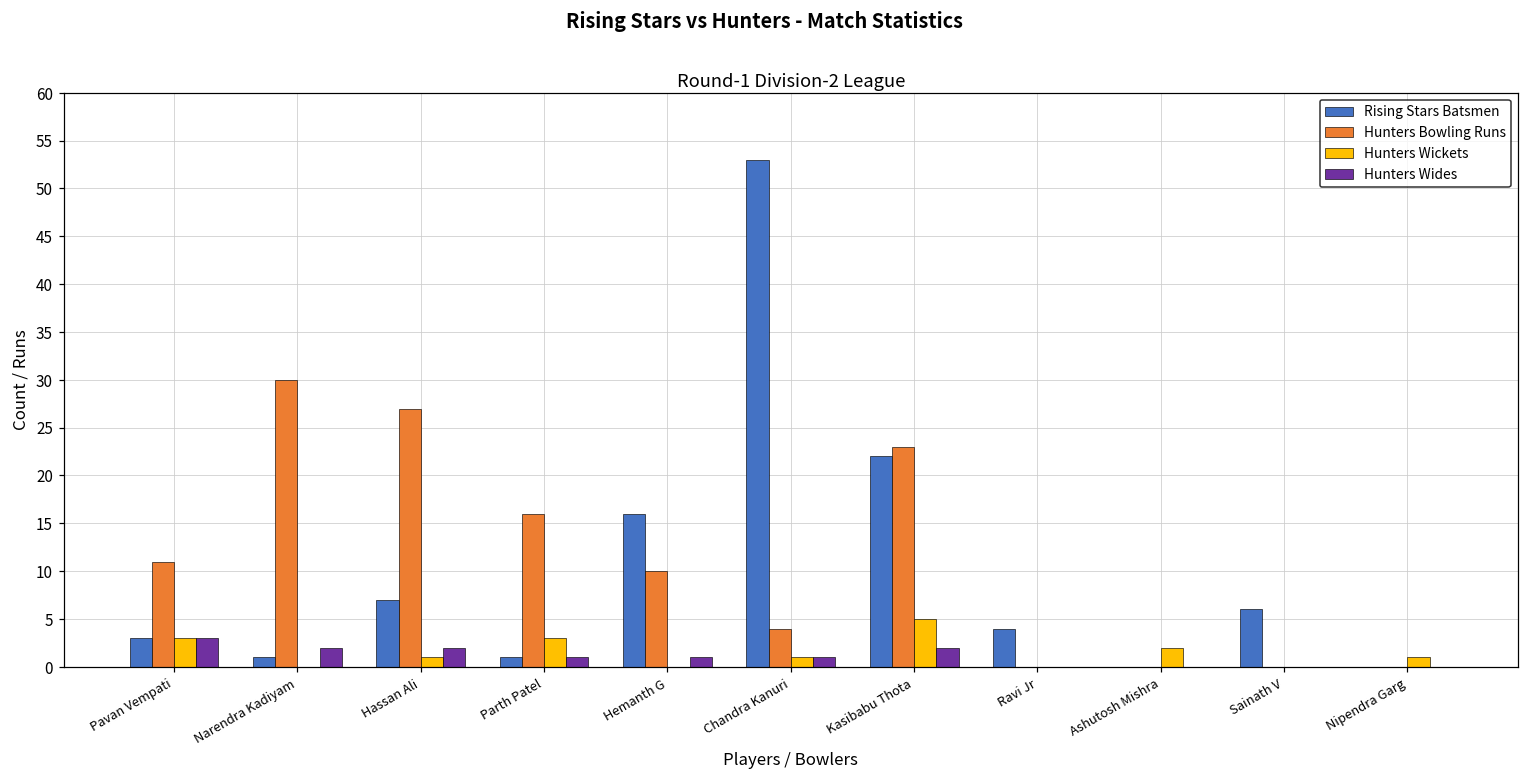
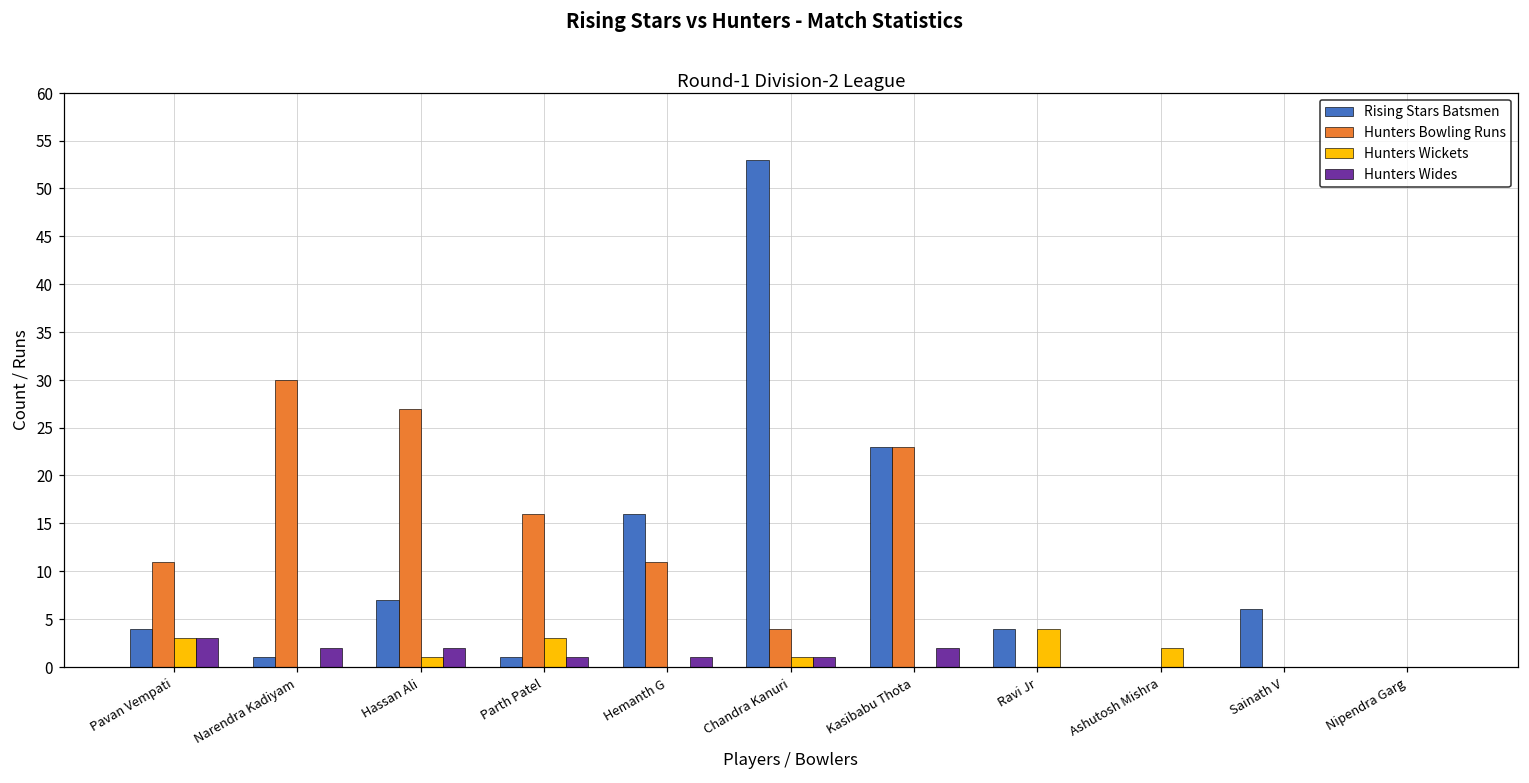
Rising Stars Batsmen, Pavan Vempati: 3 -> 4
Hunters Bowling Runs, Hemanth G: 10 -> 11
Rising Stars Batsmen, Kasibabu Thota: 22 -> 23
Hunters Wickets, Kasibabu Thota: 5 -> 0
Hunters Wickets, Ravi Jr: 0 -> 4
Hunters Wickets, Nipendra Garg: 1 -> 0
